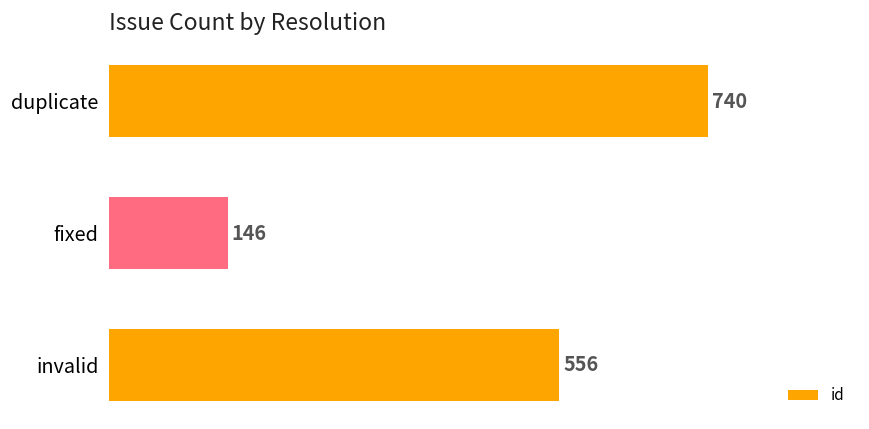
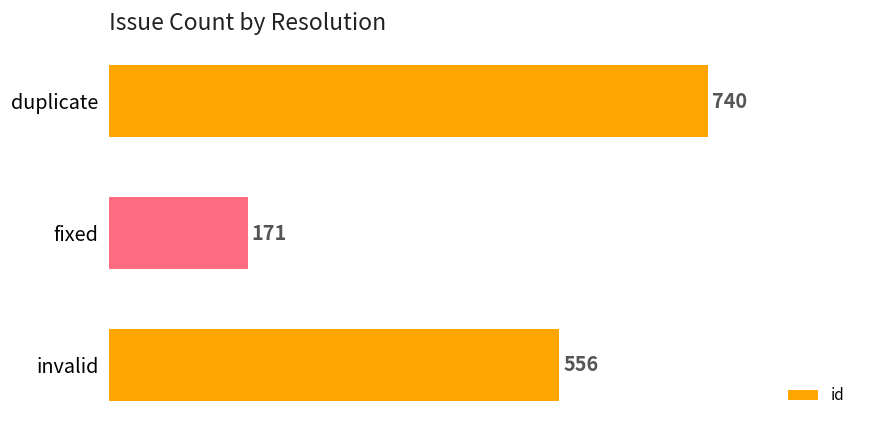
fixed: 146 -> 171
